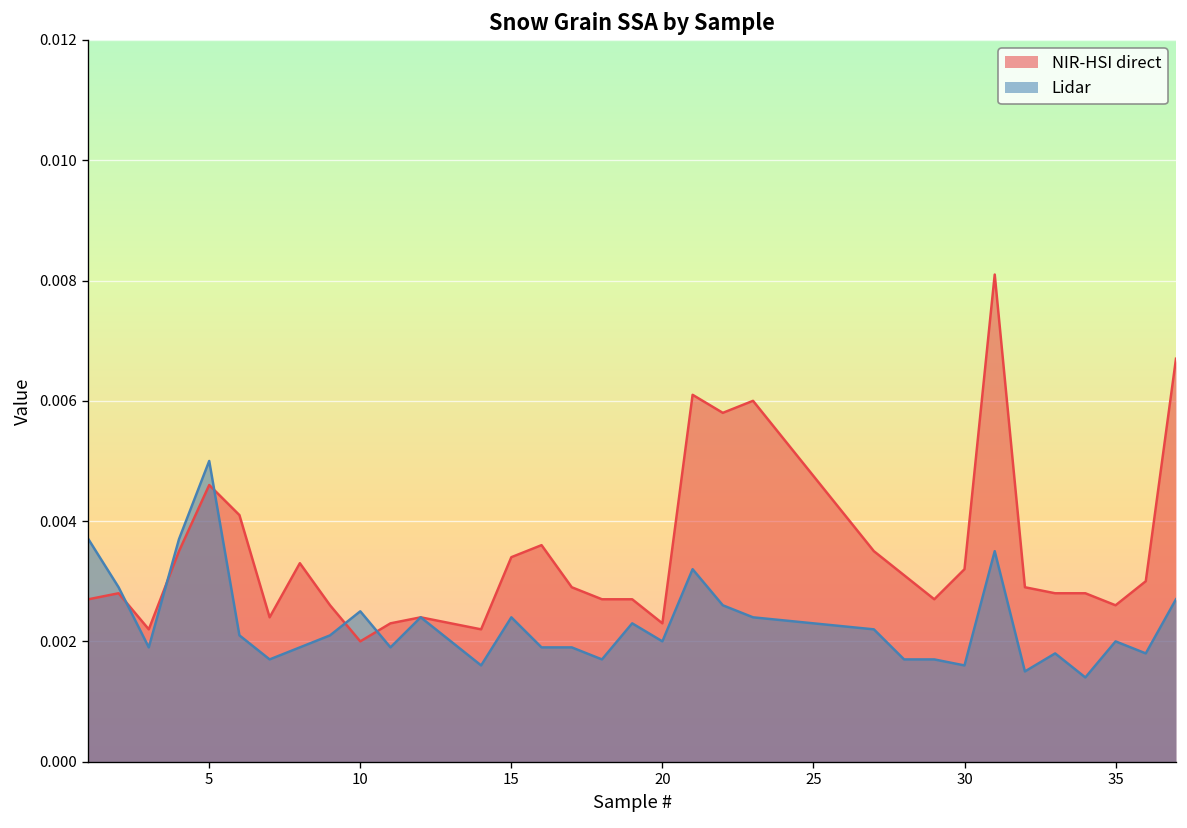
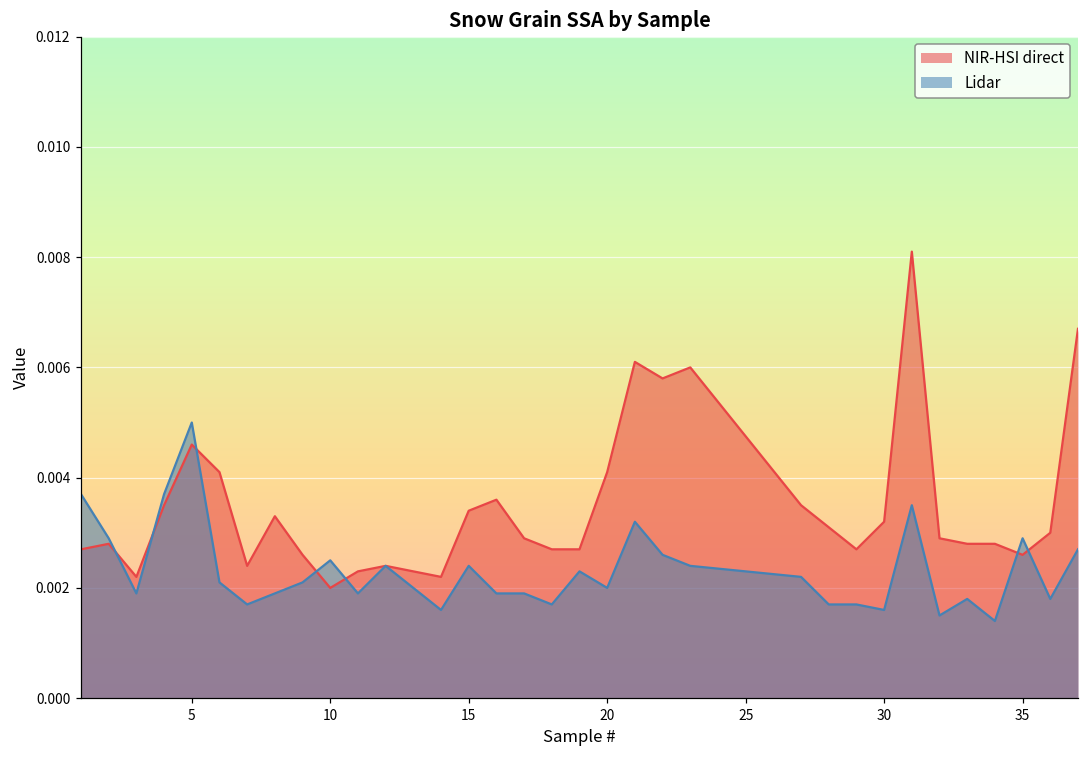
NIR-HSI direct, 20: 0.0023 -> 0.0041
Lidar, 35: 0.0020 -> 0.0029
